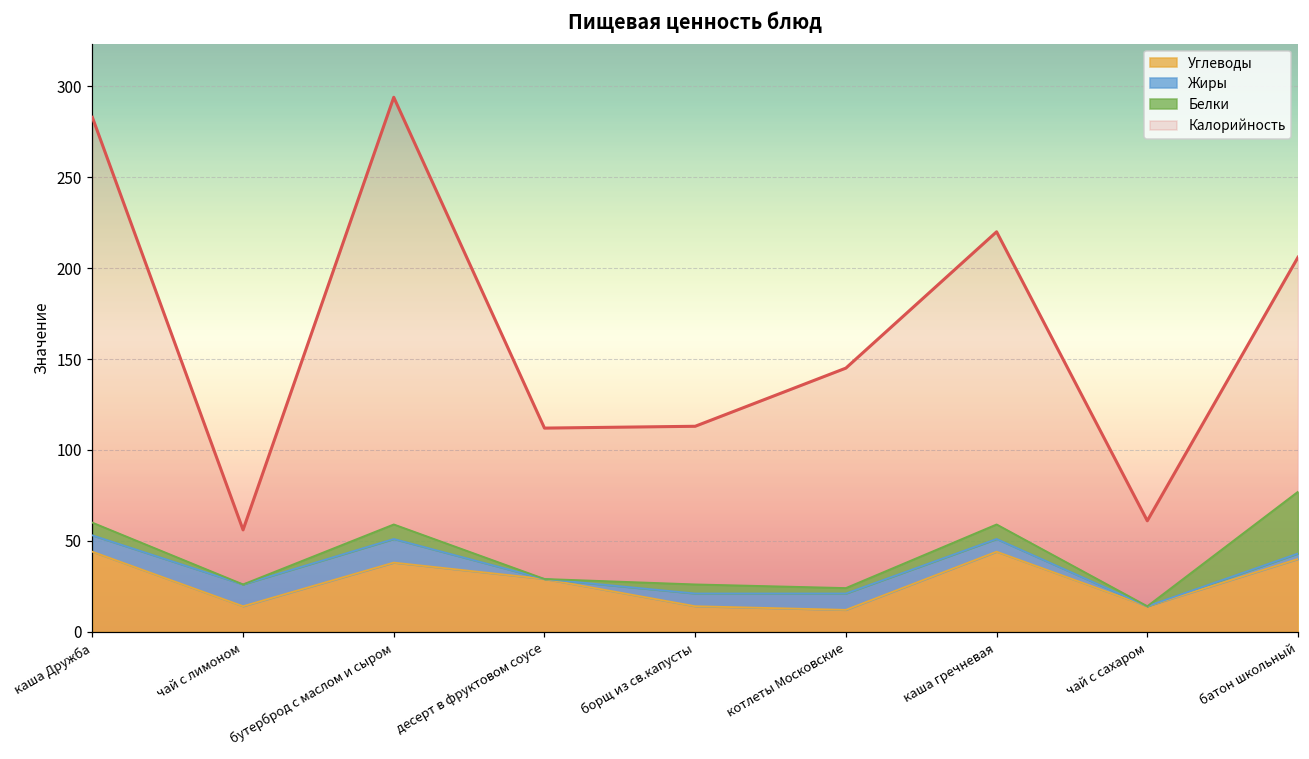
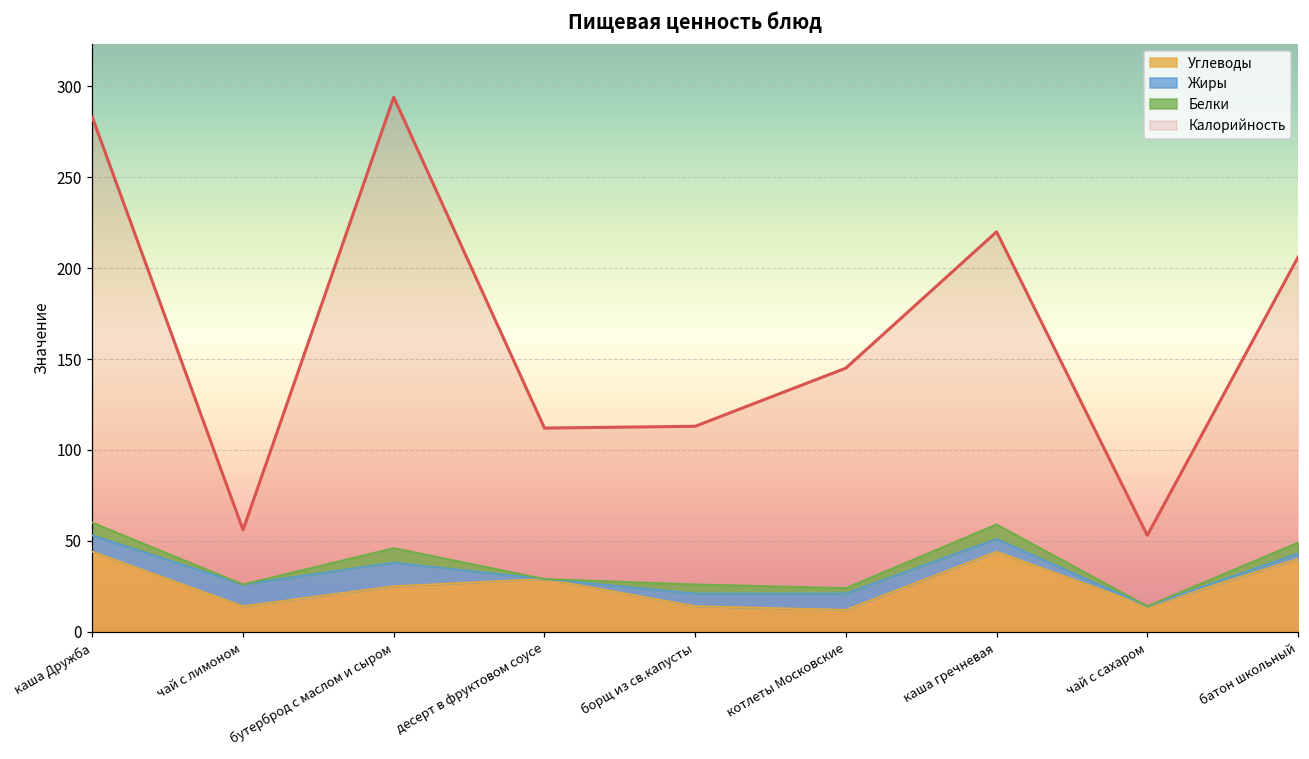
Углеводы, бутерброд с маслом и сыром: 38 -> 25
Калорийность, чай с сахаром: 61 -> 53
Белки, батон школьный: 34 -> 6
